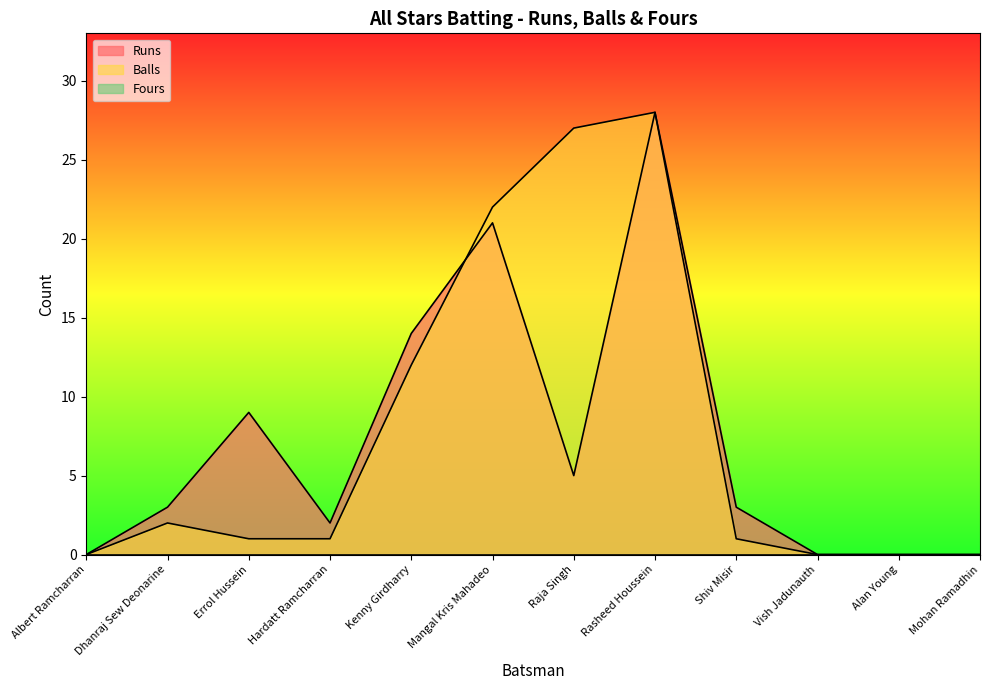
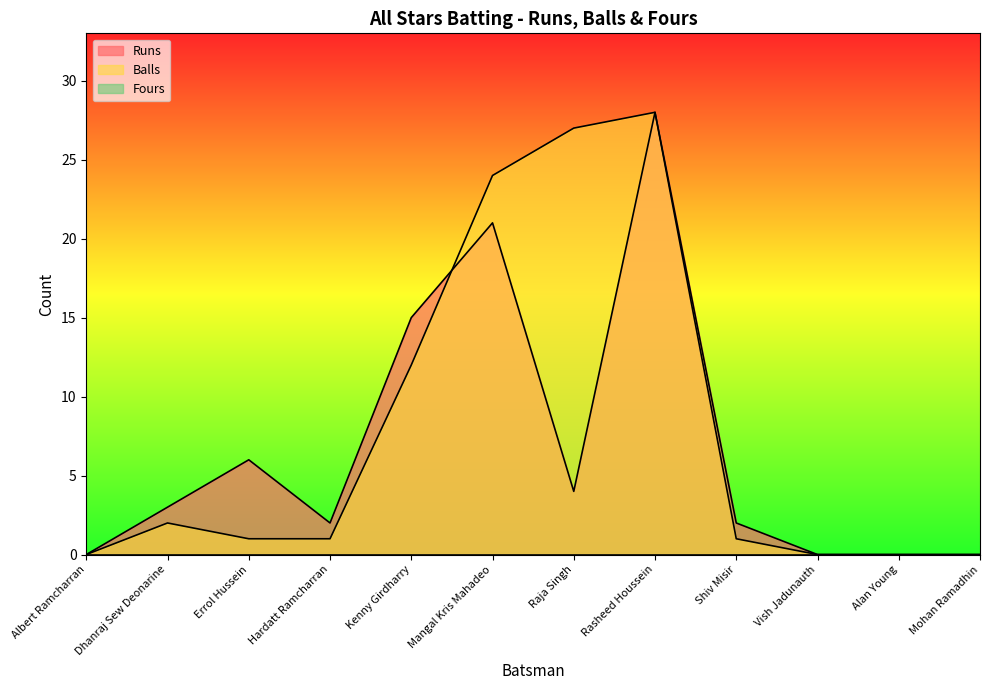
Runs, Errol Hussein: 9 -> 6
Runs, Kenny Girdharry: 14 -> 15
Balls, Mangal Kris Mahadeo: 22 -> 24
Runs, Raja Singh: 5 -> 4
Runs, Shiv Misir: 3 -> 2
